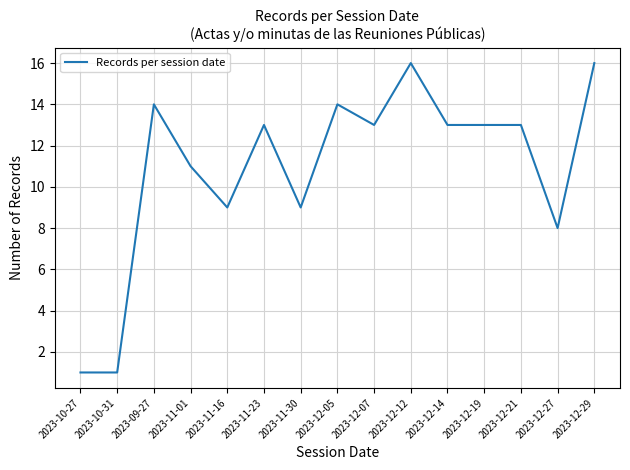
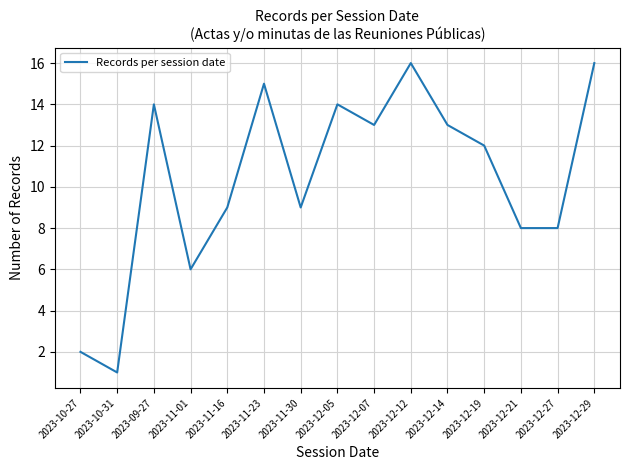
2023-10-27: 1 -> 2
2023-11-01: 11 -> 6
2023-11-23: 13 -> 15
2023-12-19: 13 -> 12
2023-12-21: 13 -> 8
